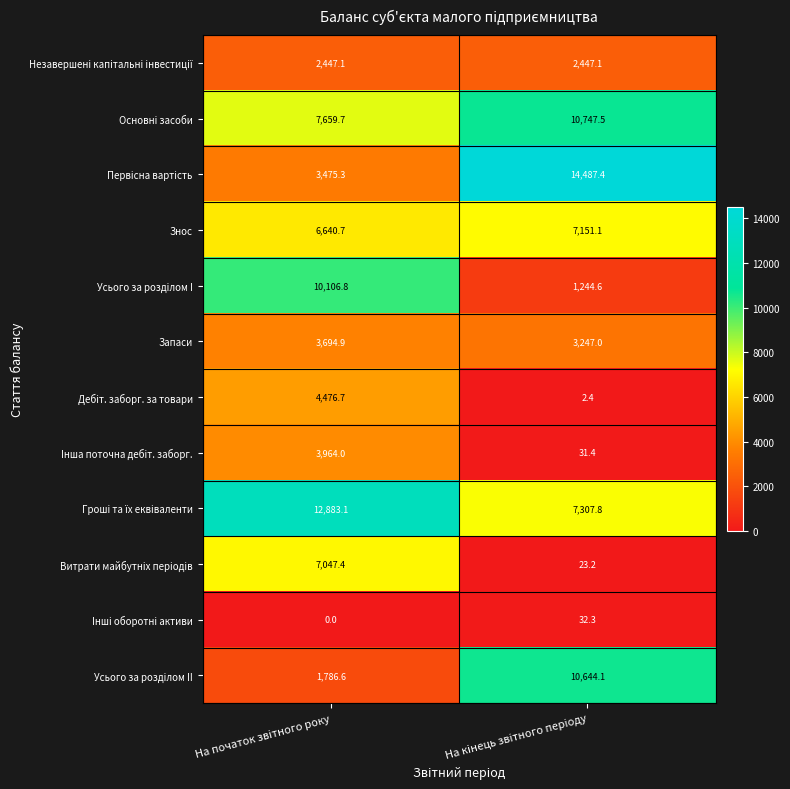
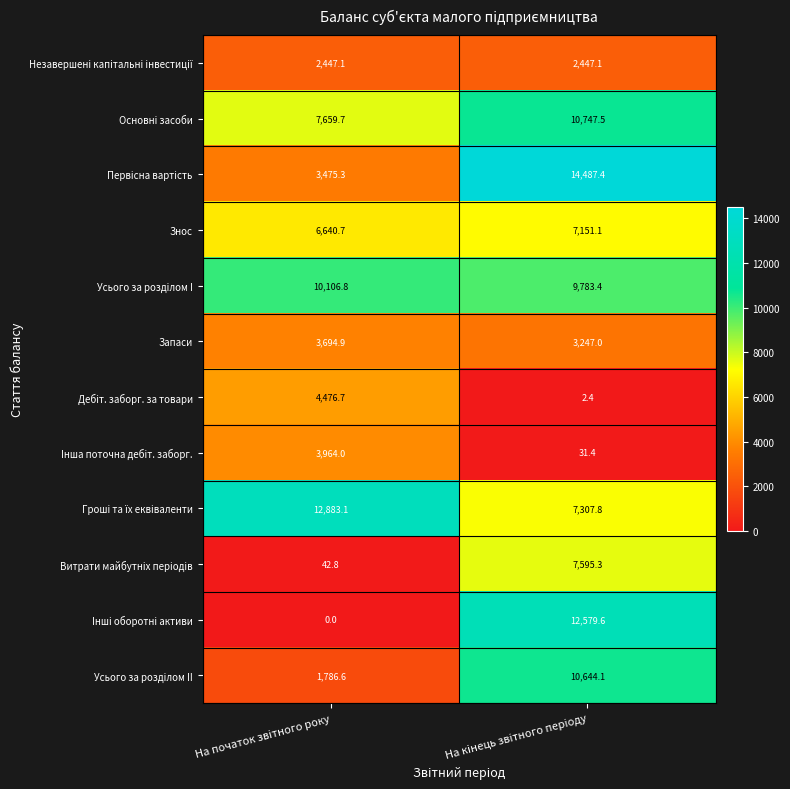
Усього за розділом I, На кінець звітного періоду: 1,244.6 -> 9,783.4
Витрати майбутніх періодів, На початок звітного року: 7,047.4 -> 42.8
Витрати майбутніх періодів, На кінець звітного періоду: 23.2 -> 7,595.3
Інші оборотні активи, На кінець звітного періоду: 32.3 -> 12,579.6
